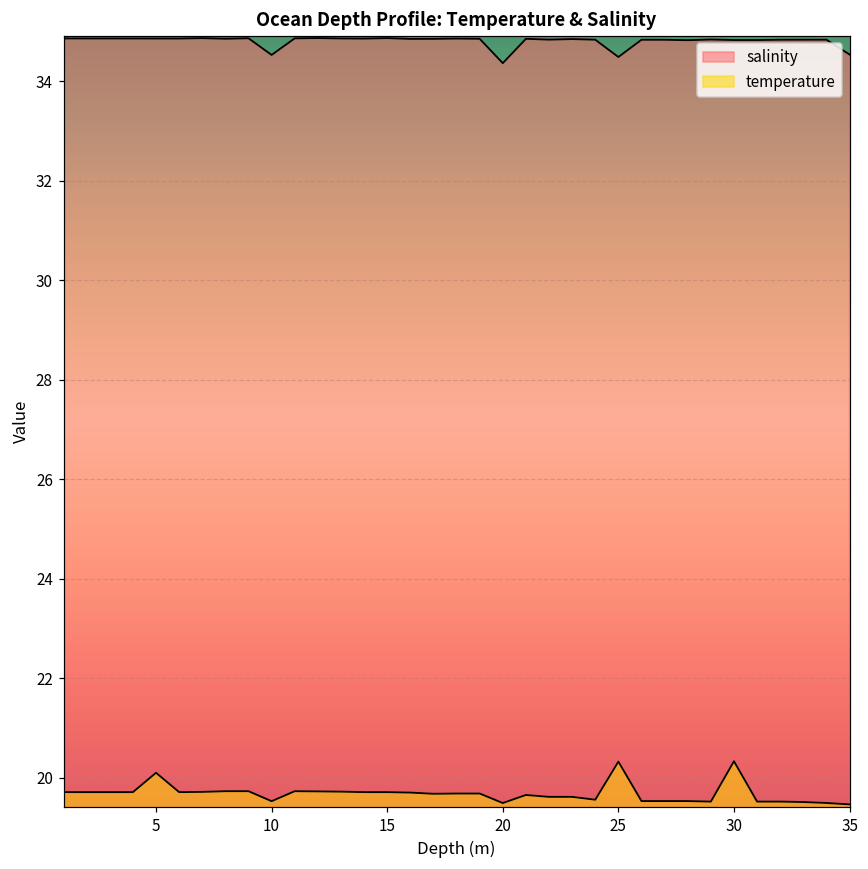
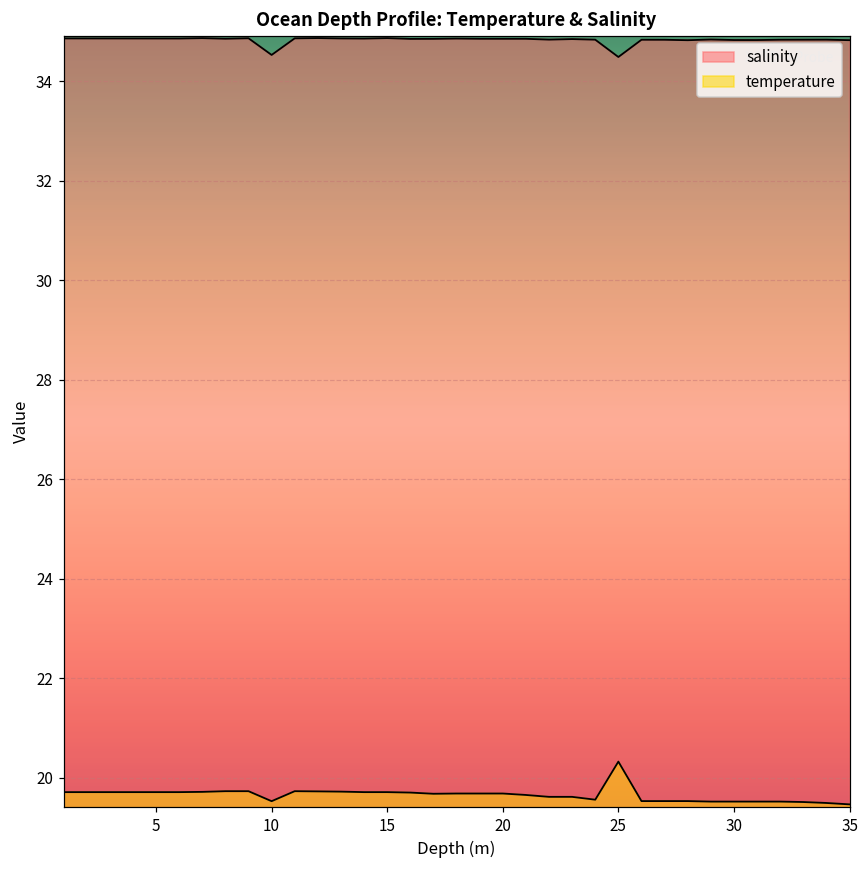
temperature, 5: 20.1 -> 19.7
salinity, 20: 34.4 -> 34.8
temperature, 20: 19.5 -> 19.7
temperature, 30: 20.3 -> 19.5
salinity, 35: 34.5 -> 34.8
